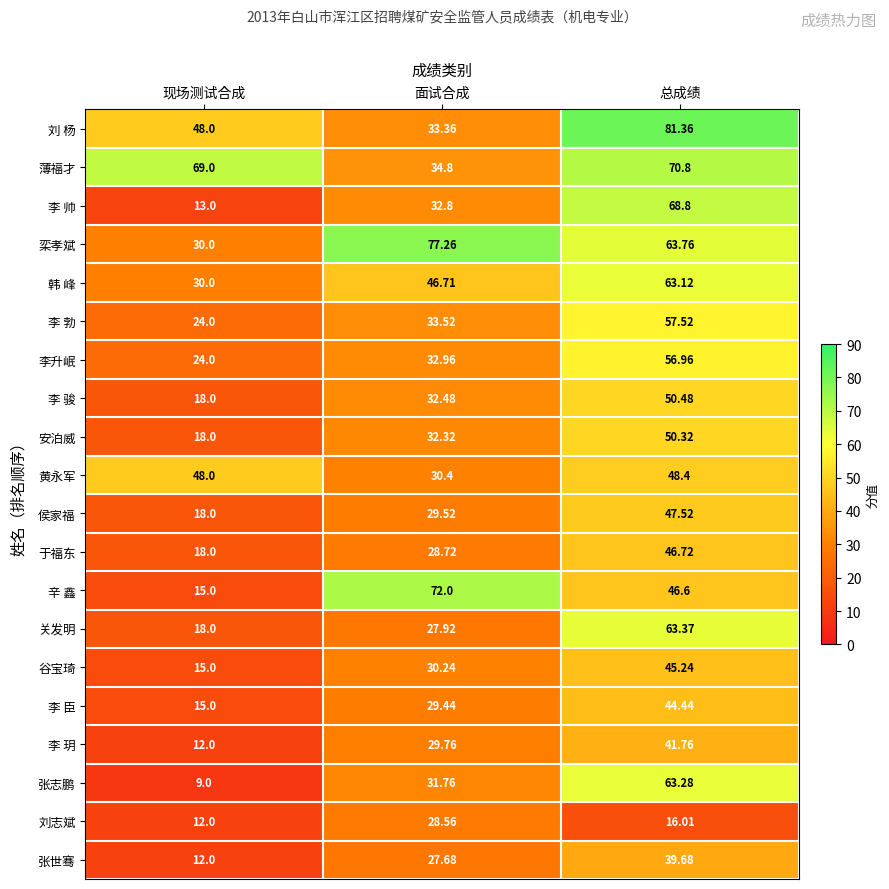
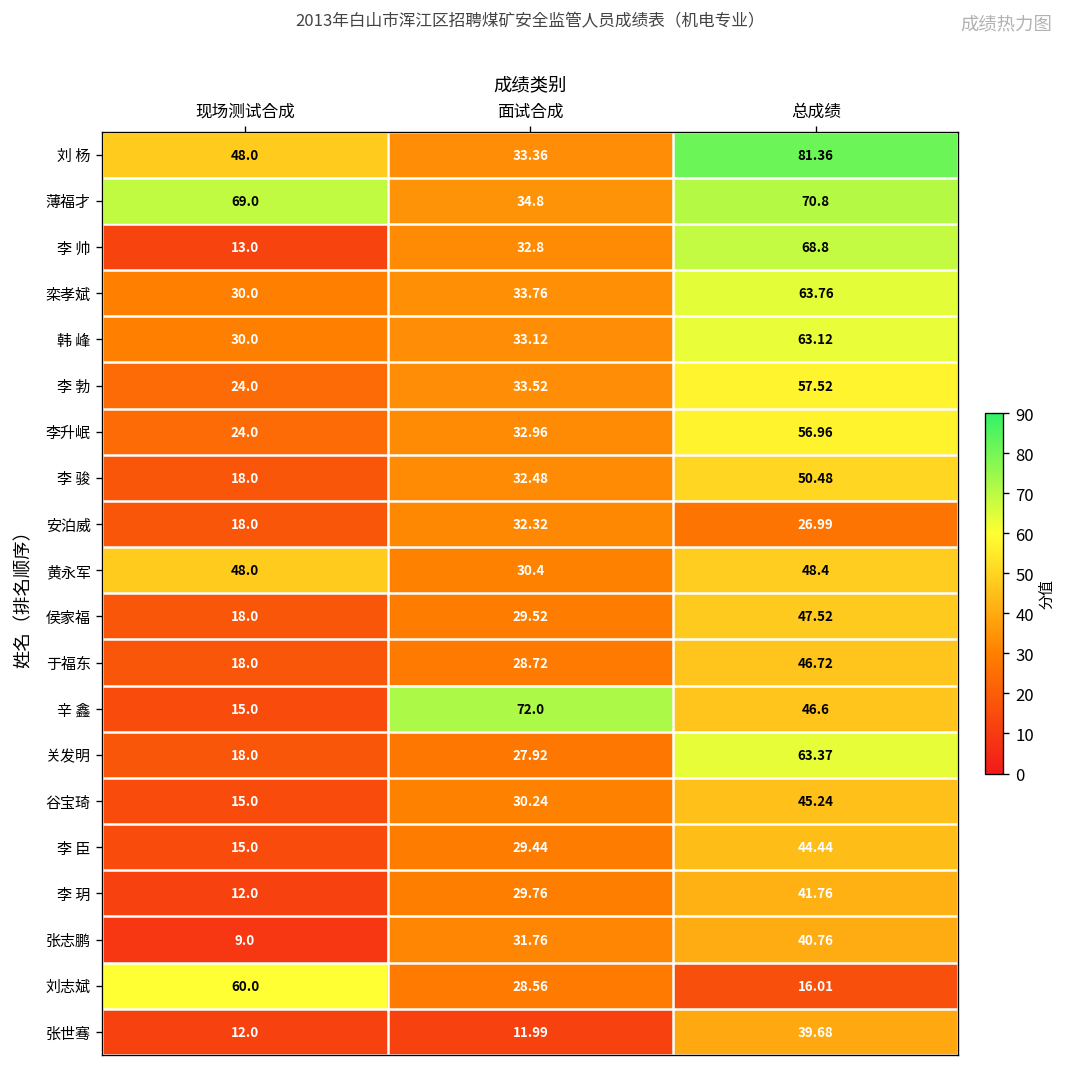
栾孝斌, 面试合成: 77.26 -> 33.76
韩 峰, 面试合成: 46.71 -> 33.12
安泊威, 总成绩: 50.32 -> 26.99
张志鹏, 总成绩: 63.28 -> 40.76
刘志斌, 现场测试合成: 12.0 -> 60.0
张世骞, 面试合成: 27.68 -> 11.99
